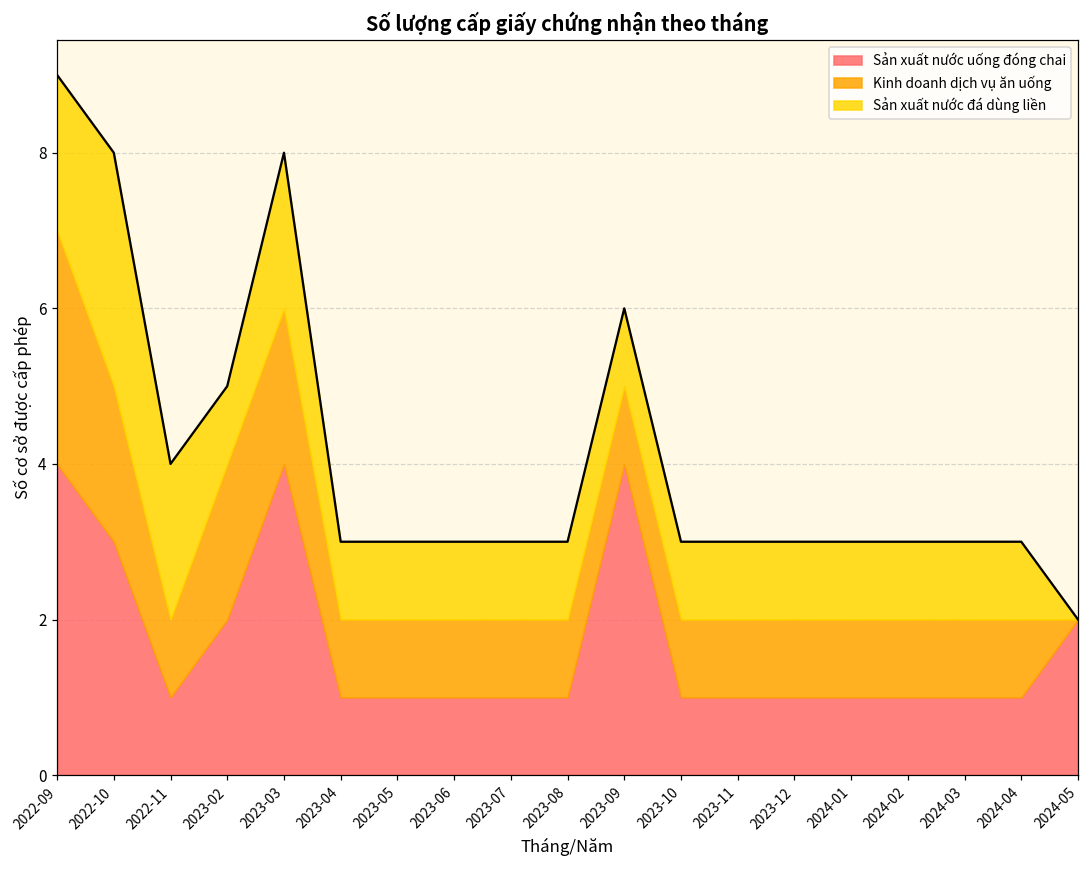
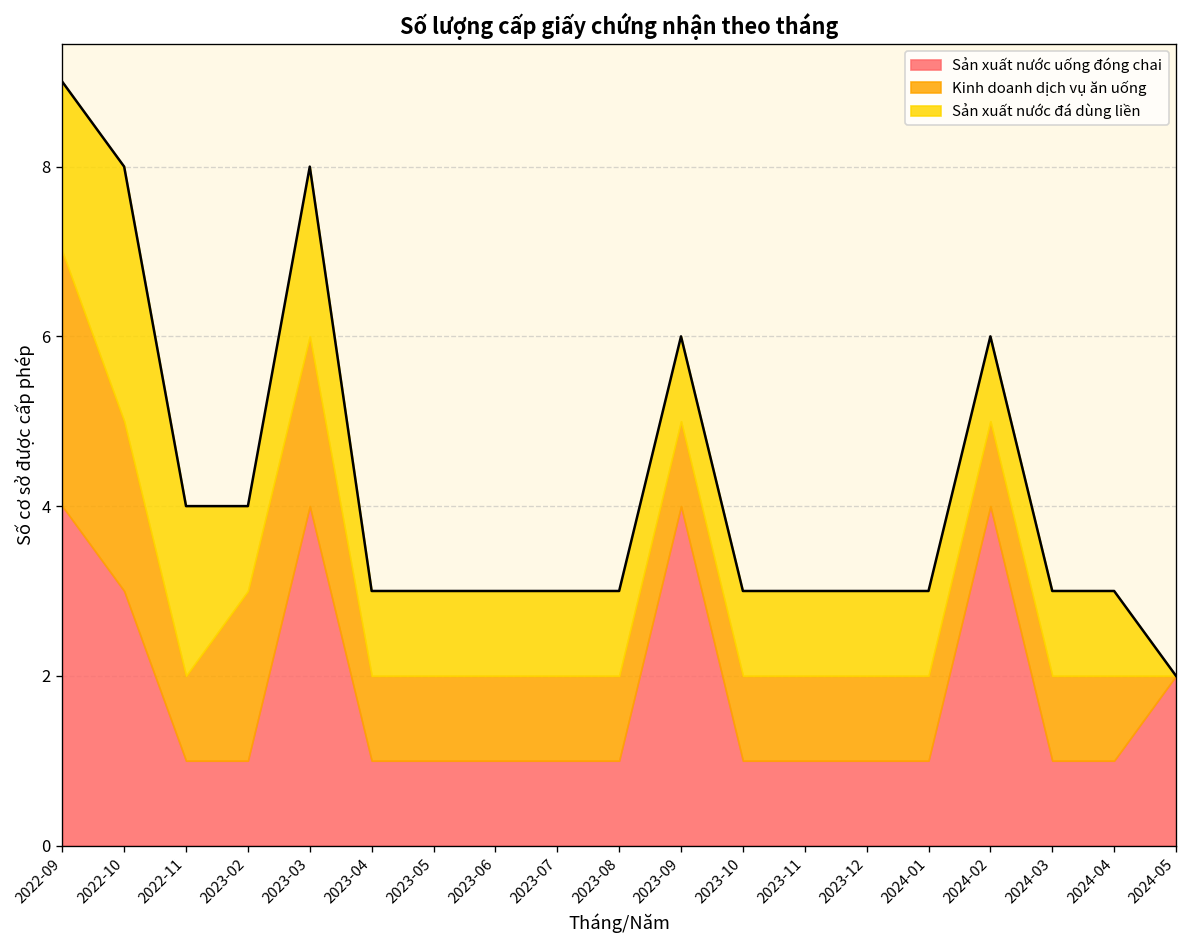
Sản xuất nước uống đóng chai, 2023-02: 2 -> 1
Sản xuất nước uống đóng chai, 2024-02: 1 -> 4
